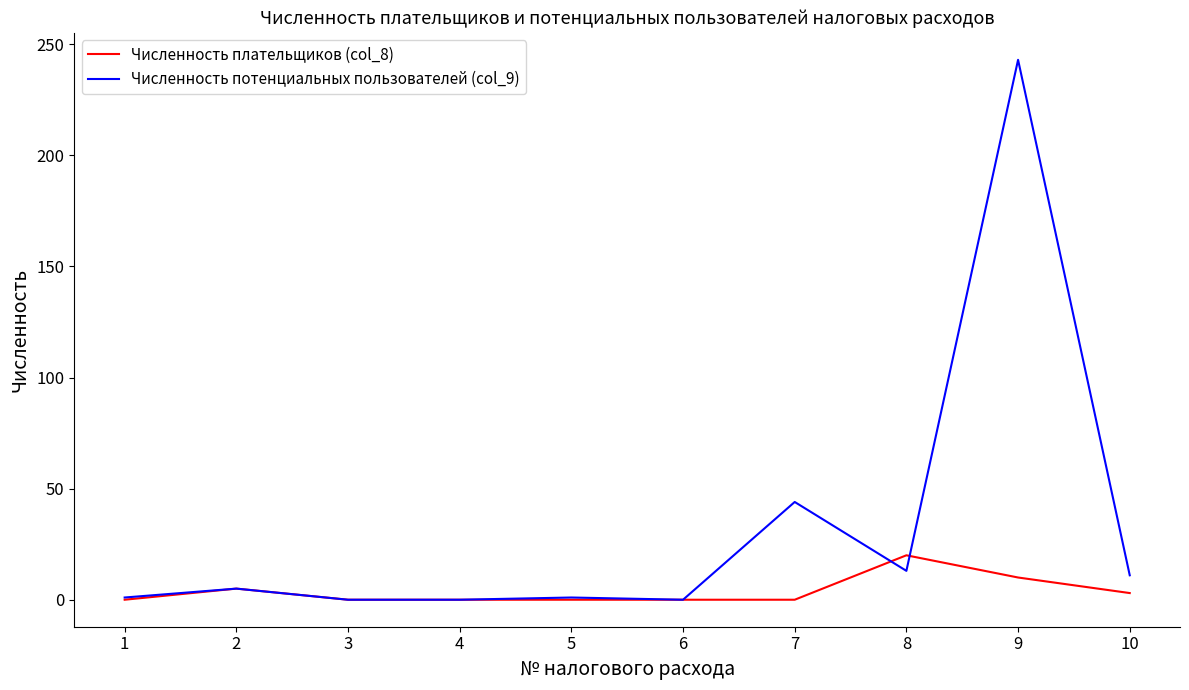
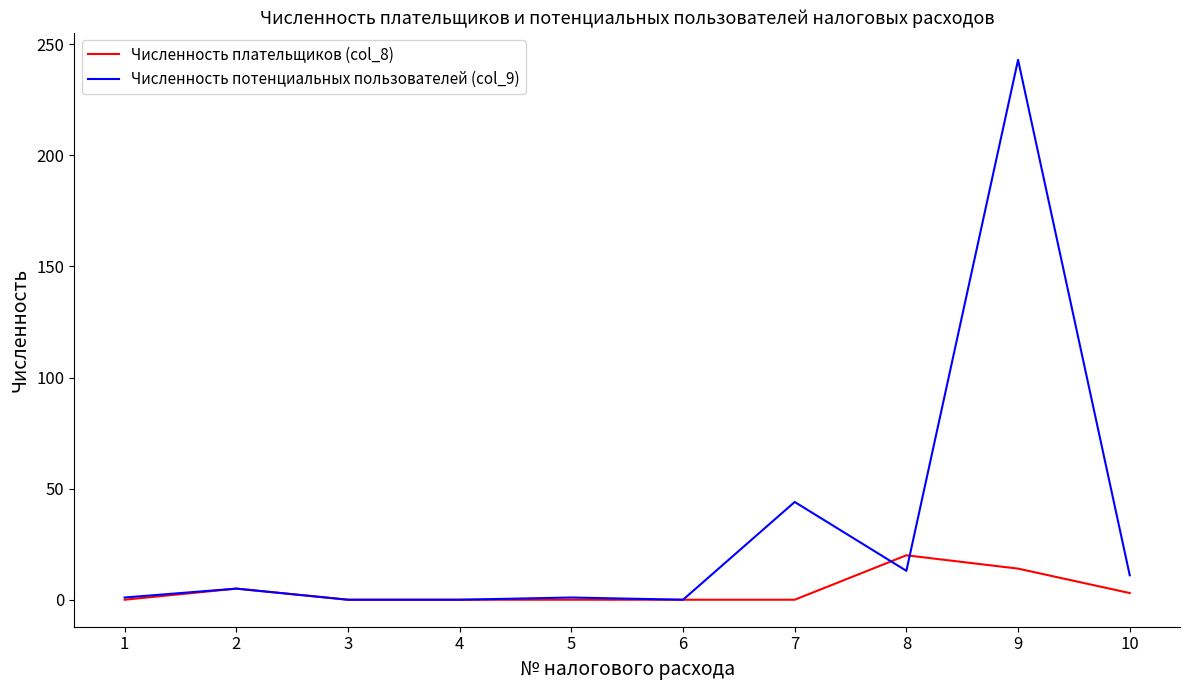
Численность плательщиков (col_8), 9: 10 -> 14
